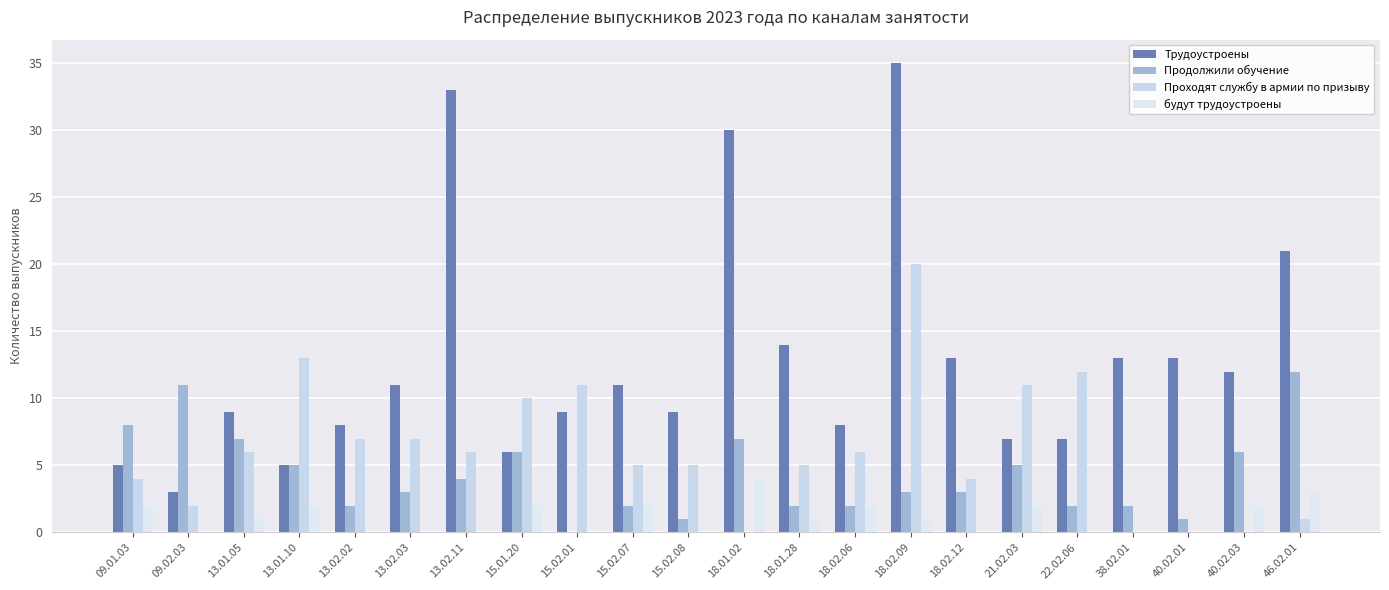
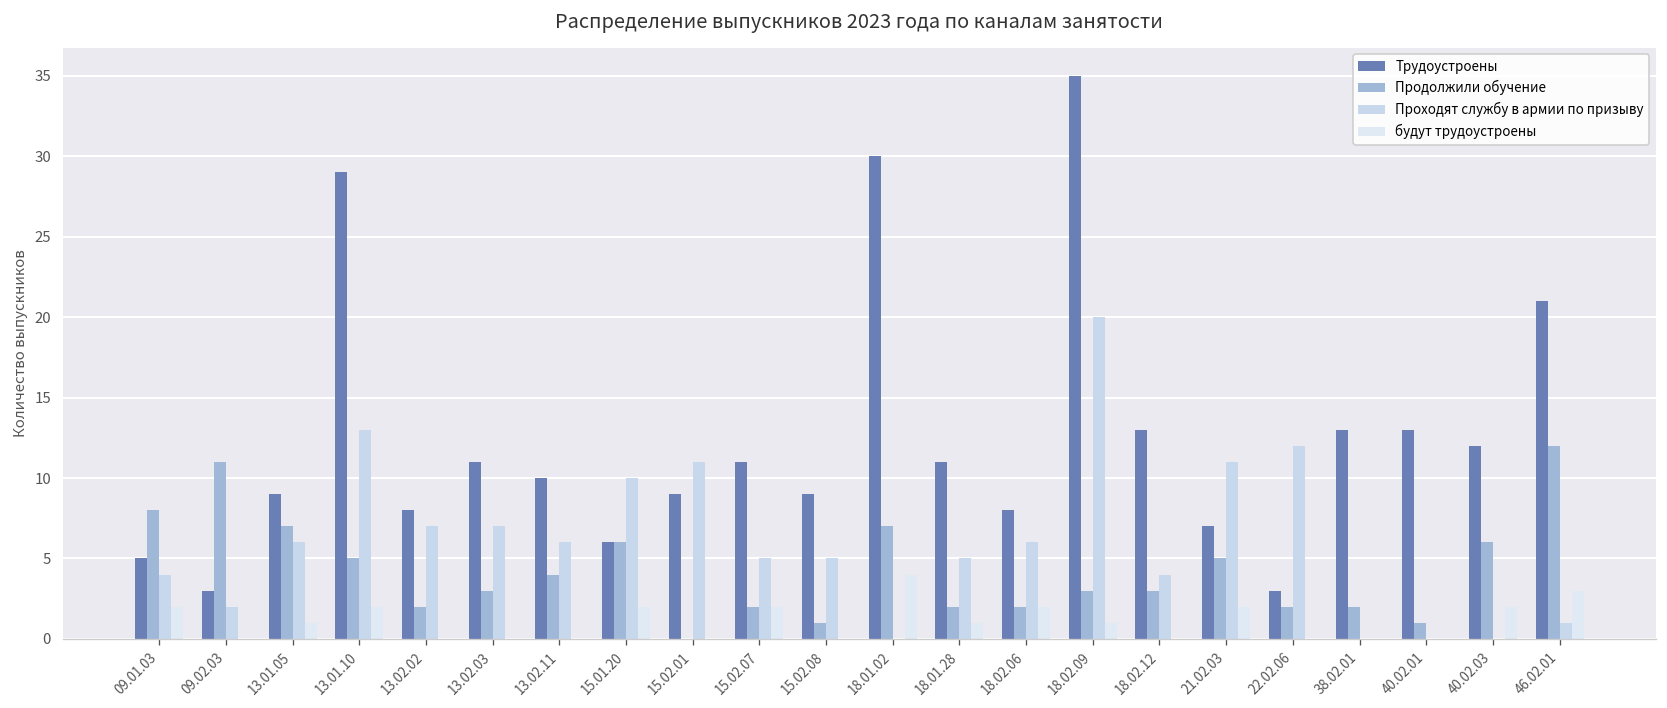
Трудоустроены, 13.01.10: 5 -> 29
Трудоустроены, 13.02.11: 33 -> 10
Трудоустроены, 18.01.28: 14 -> 11
Трудоустроены, 22.02.06: 7 -> 3
